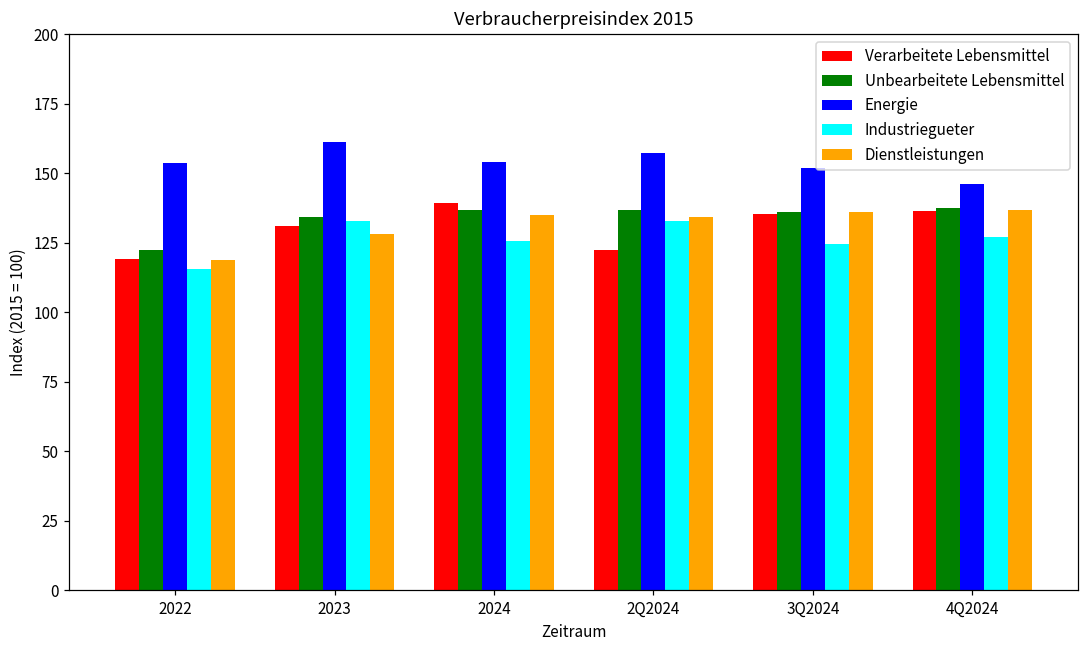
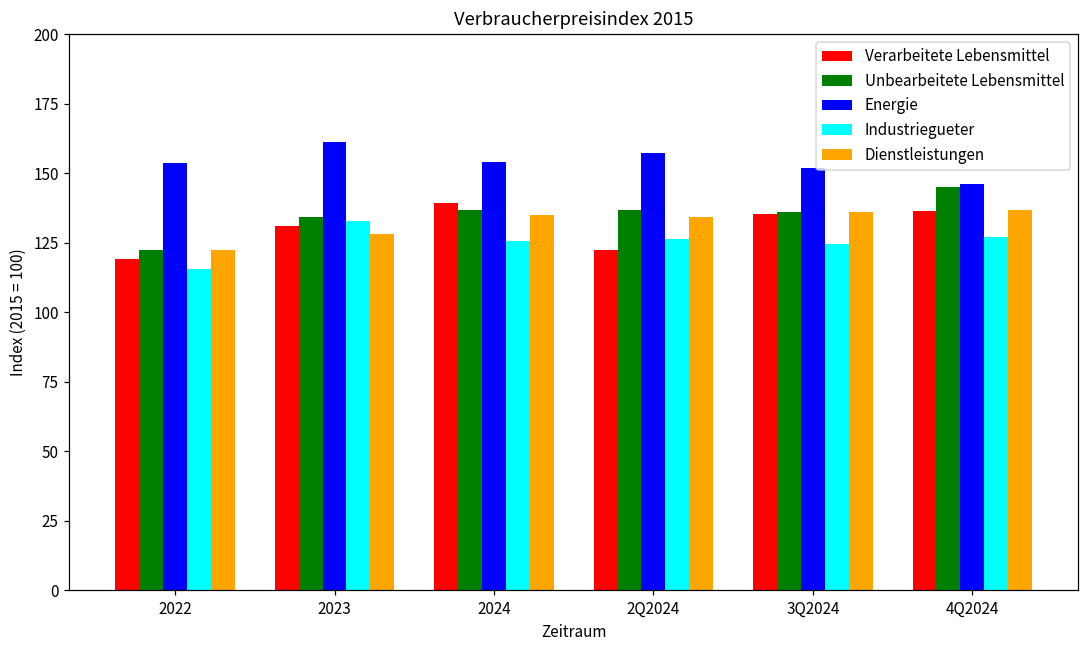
Dienstleistungen, 2022: 119 -> 123
Industriegueter, 2Q2024: 133 -> 126
Unbearbeitete Lebensmittel, 4Q2024: 138 -> 145
